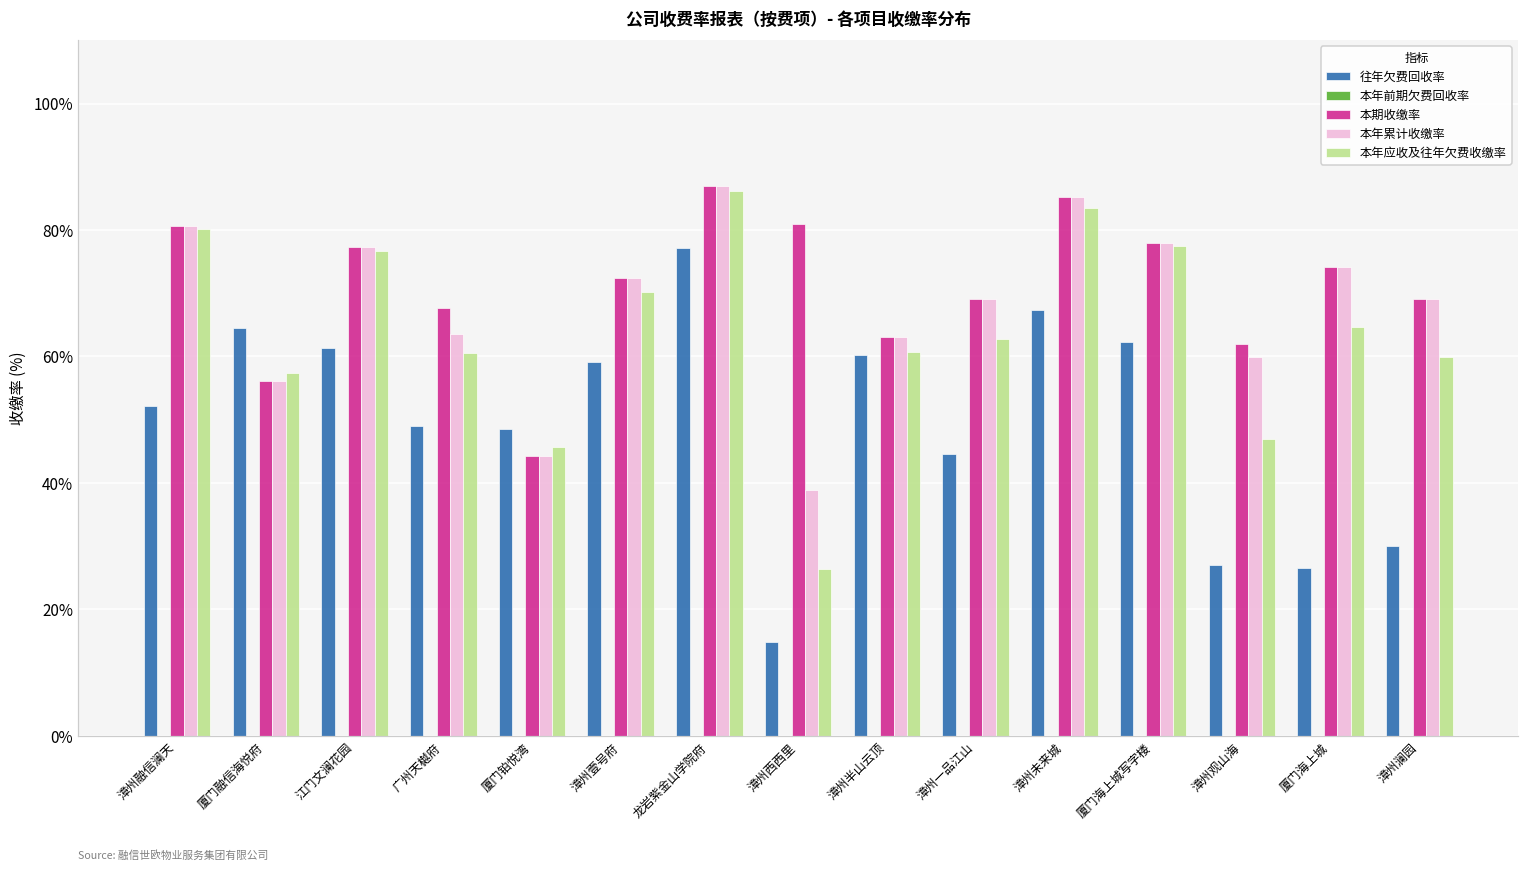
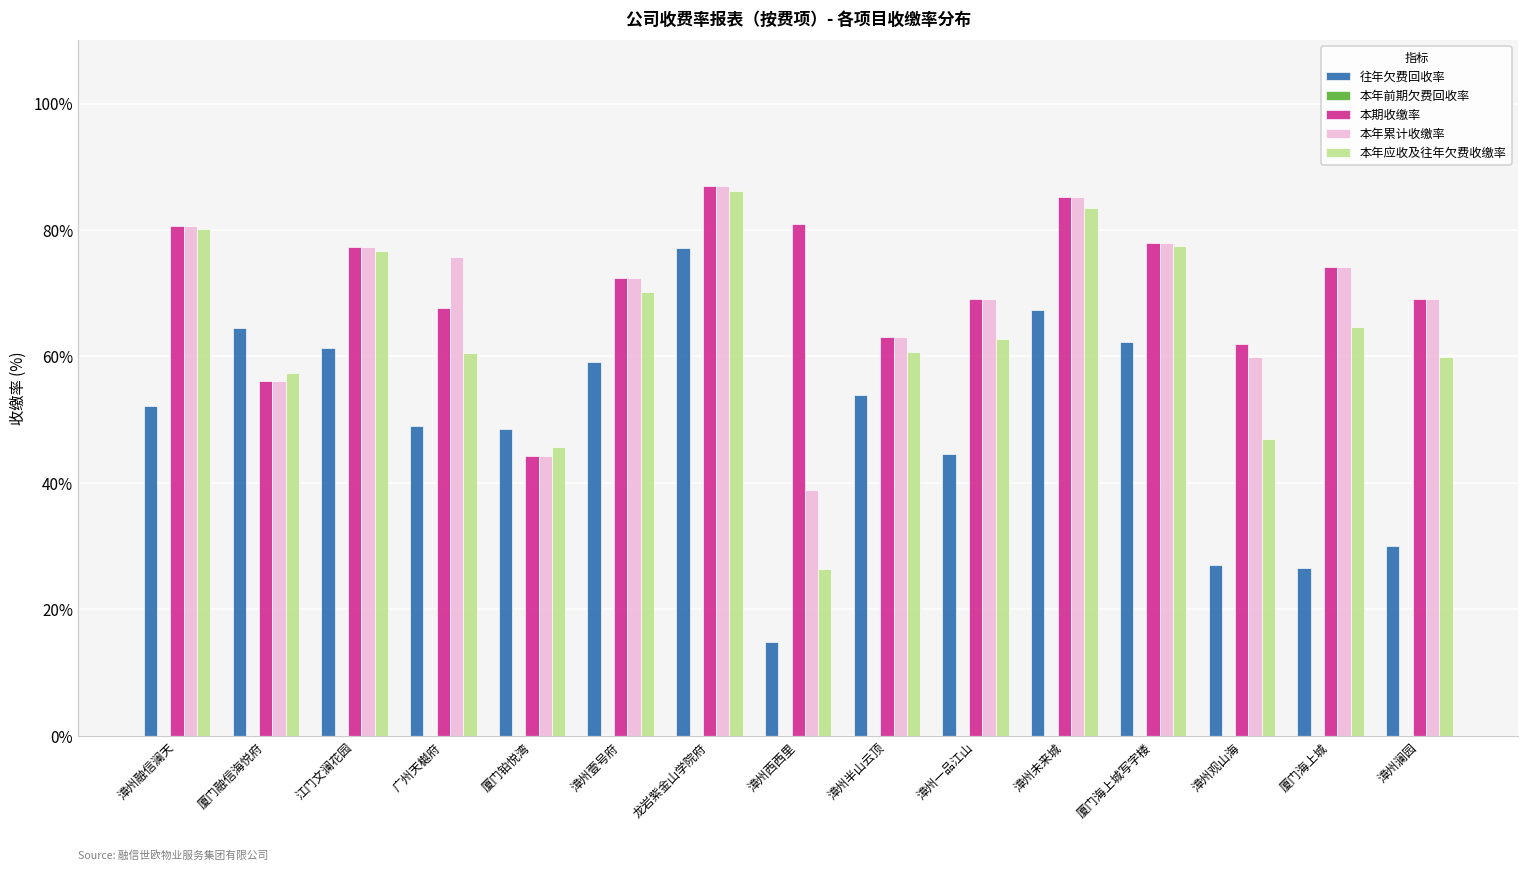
本年累计收缴率, 广州天樾府: 64% -> 76%
往年欠费回收率, 漳州半山云顶: 60% -> 54%
